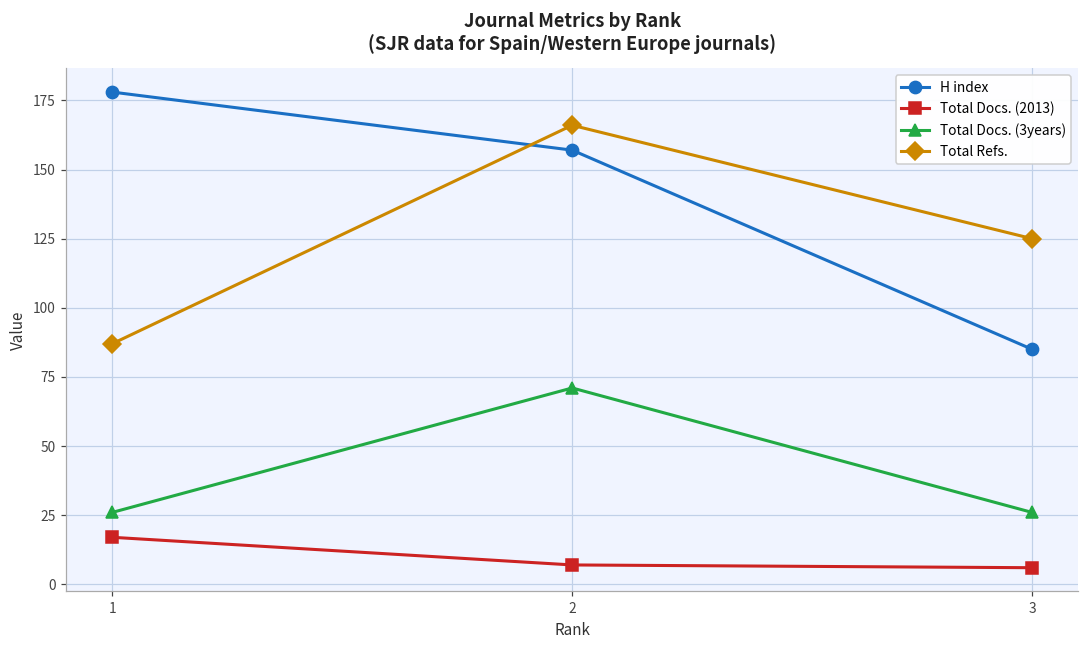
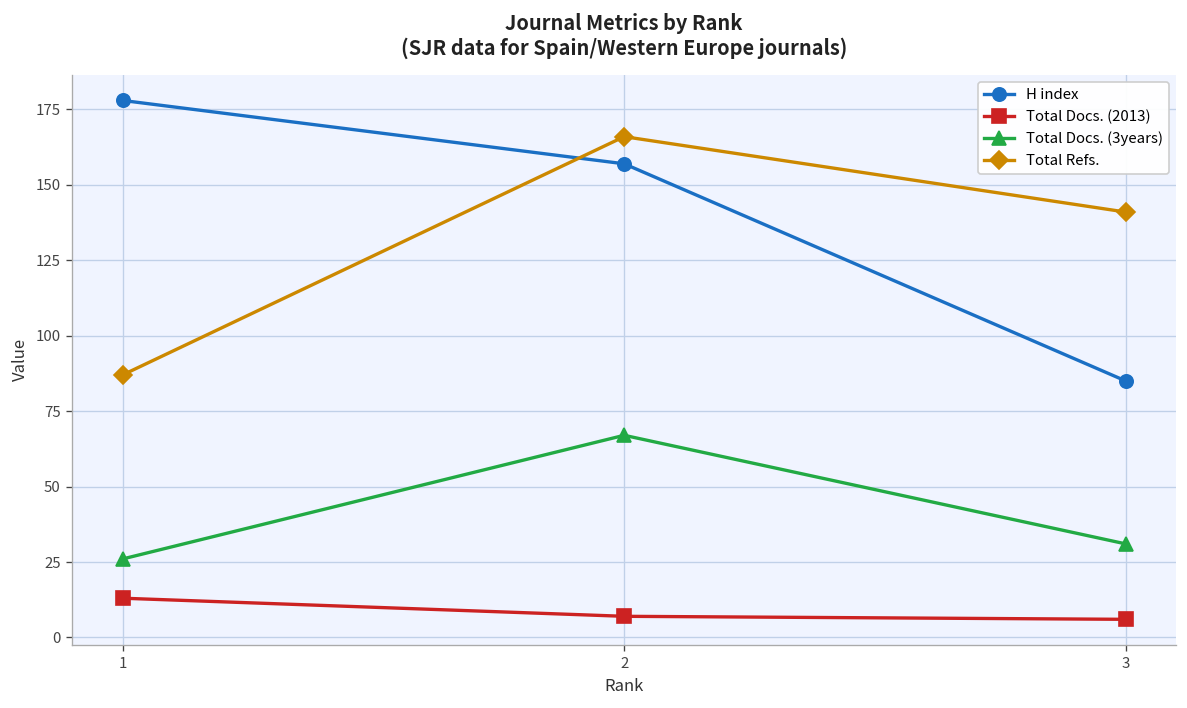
Total Docs. (2013), 1: 17 -> 13
Total Docs. (3years), 2: 71 -> 67
Total Docs. (3years), 3: 26 -> 31
Total Refs., 3: 125 -> 141
